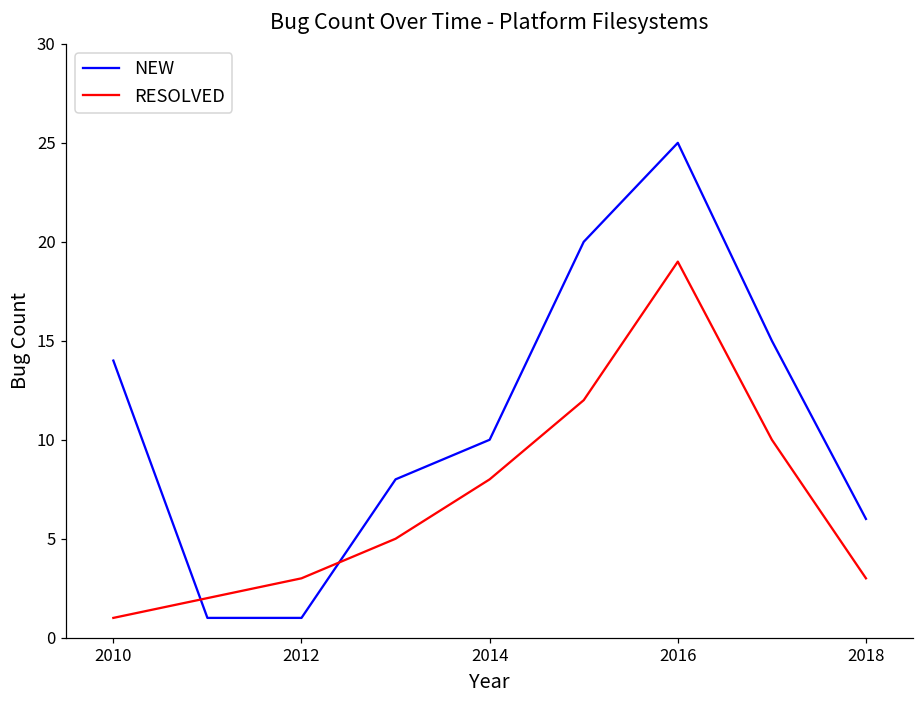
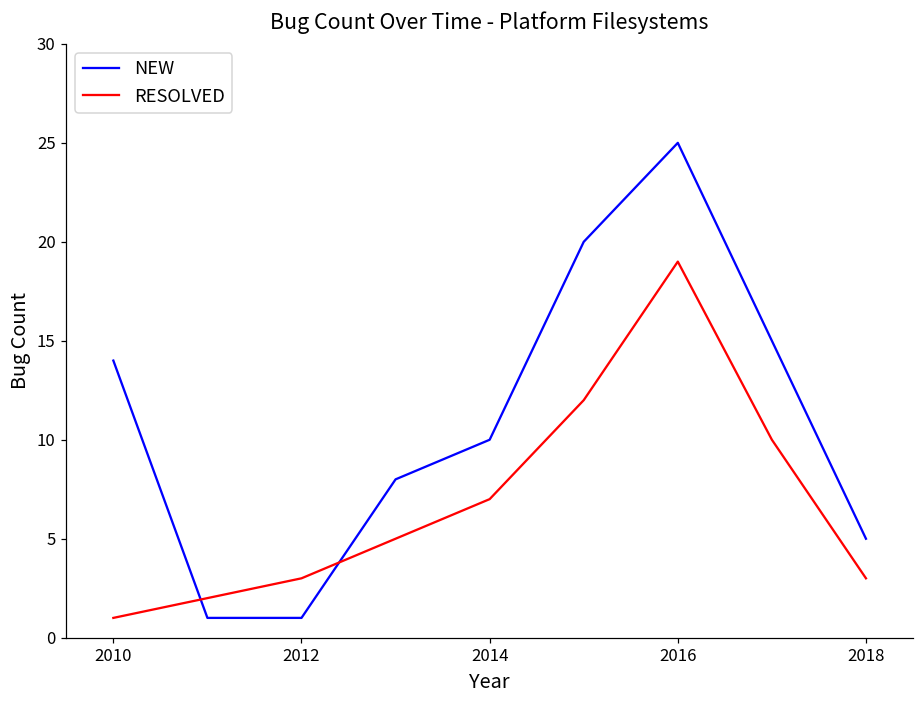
RESOLVED, 2014: 8 -> 7
NEW, 2018: 6 -> 5
